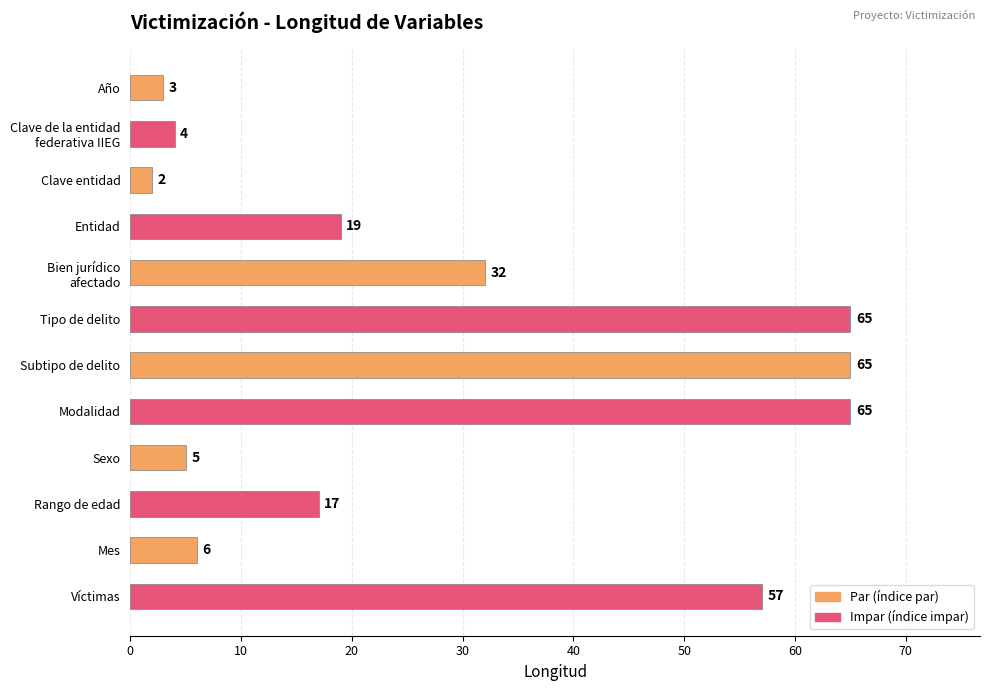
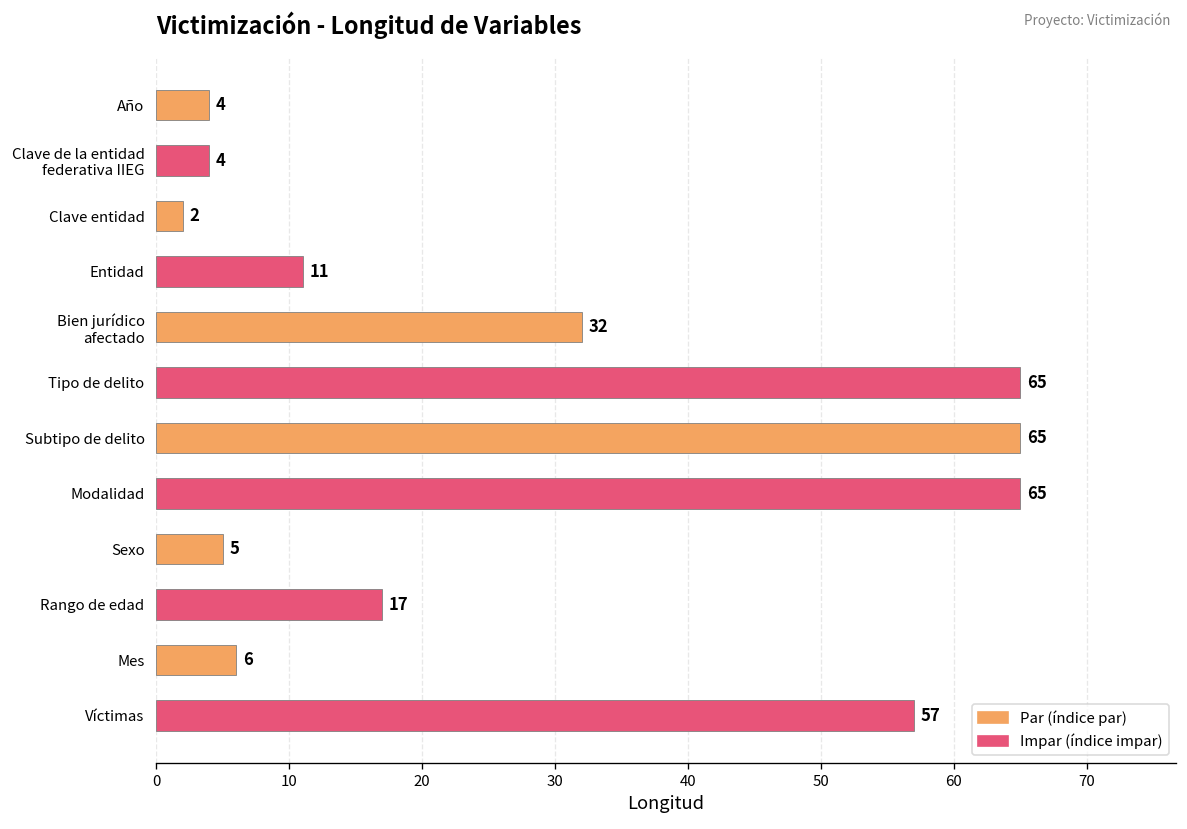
Año: 3 -> 4
Entidad: 19 -> 11
